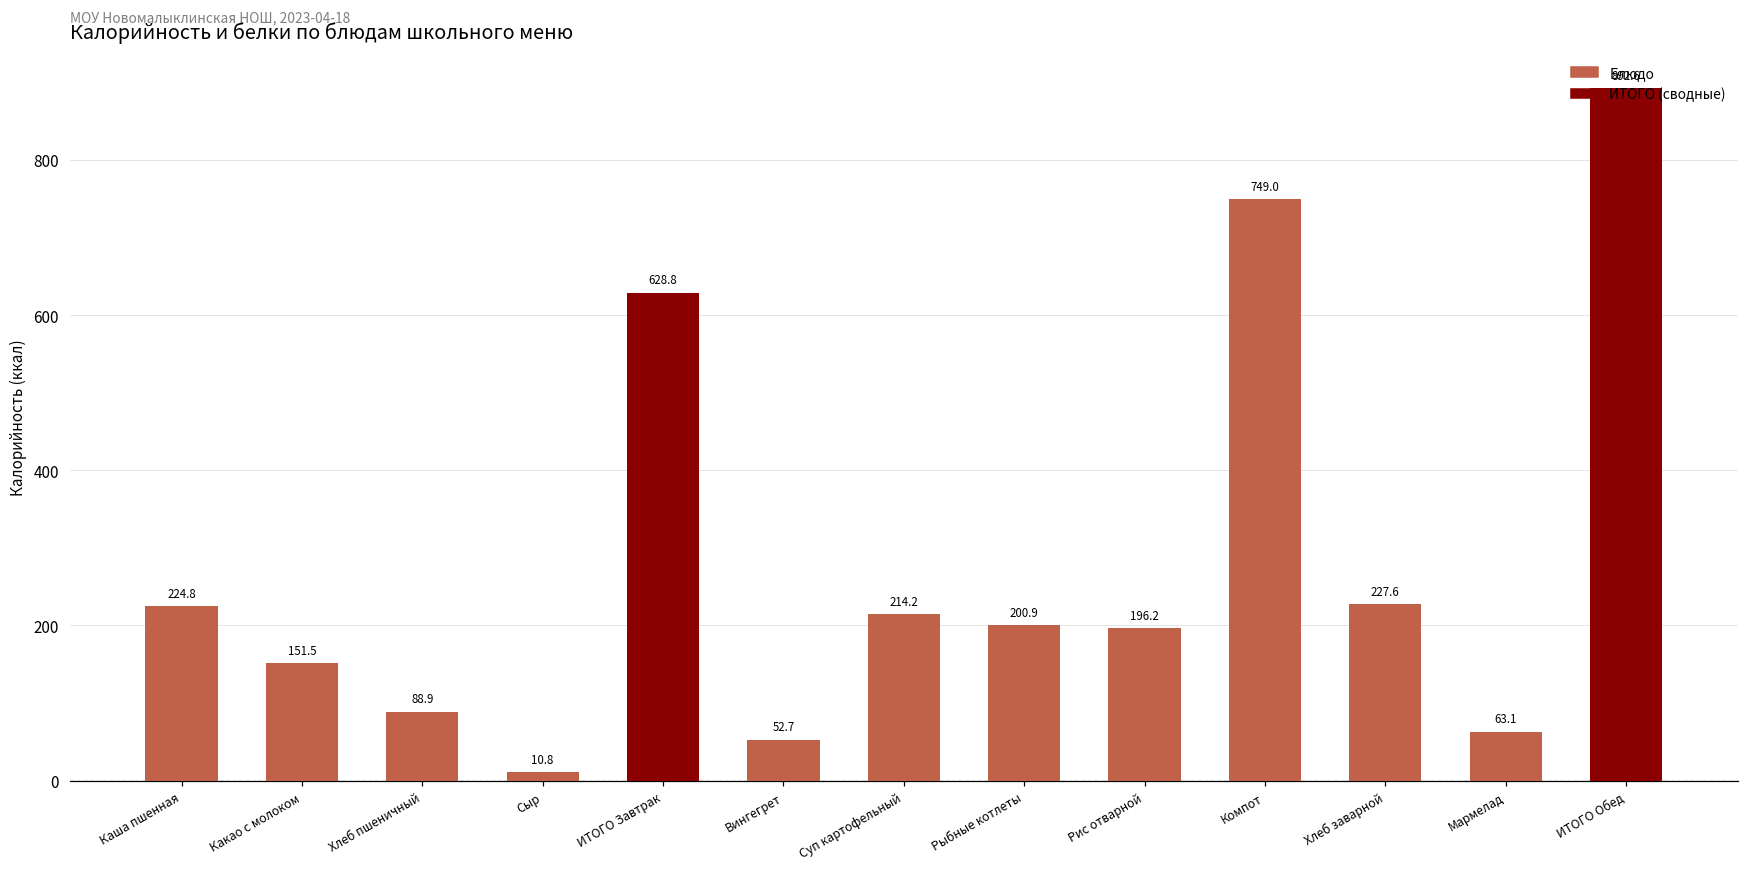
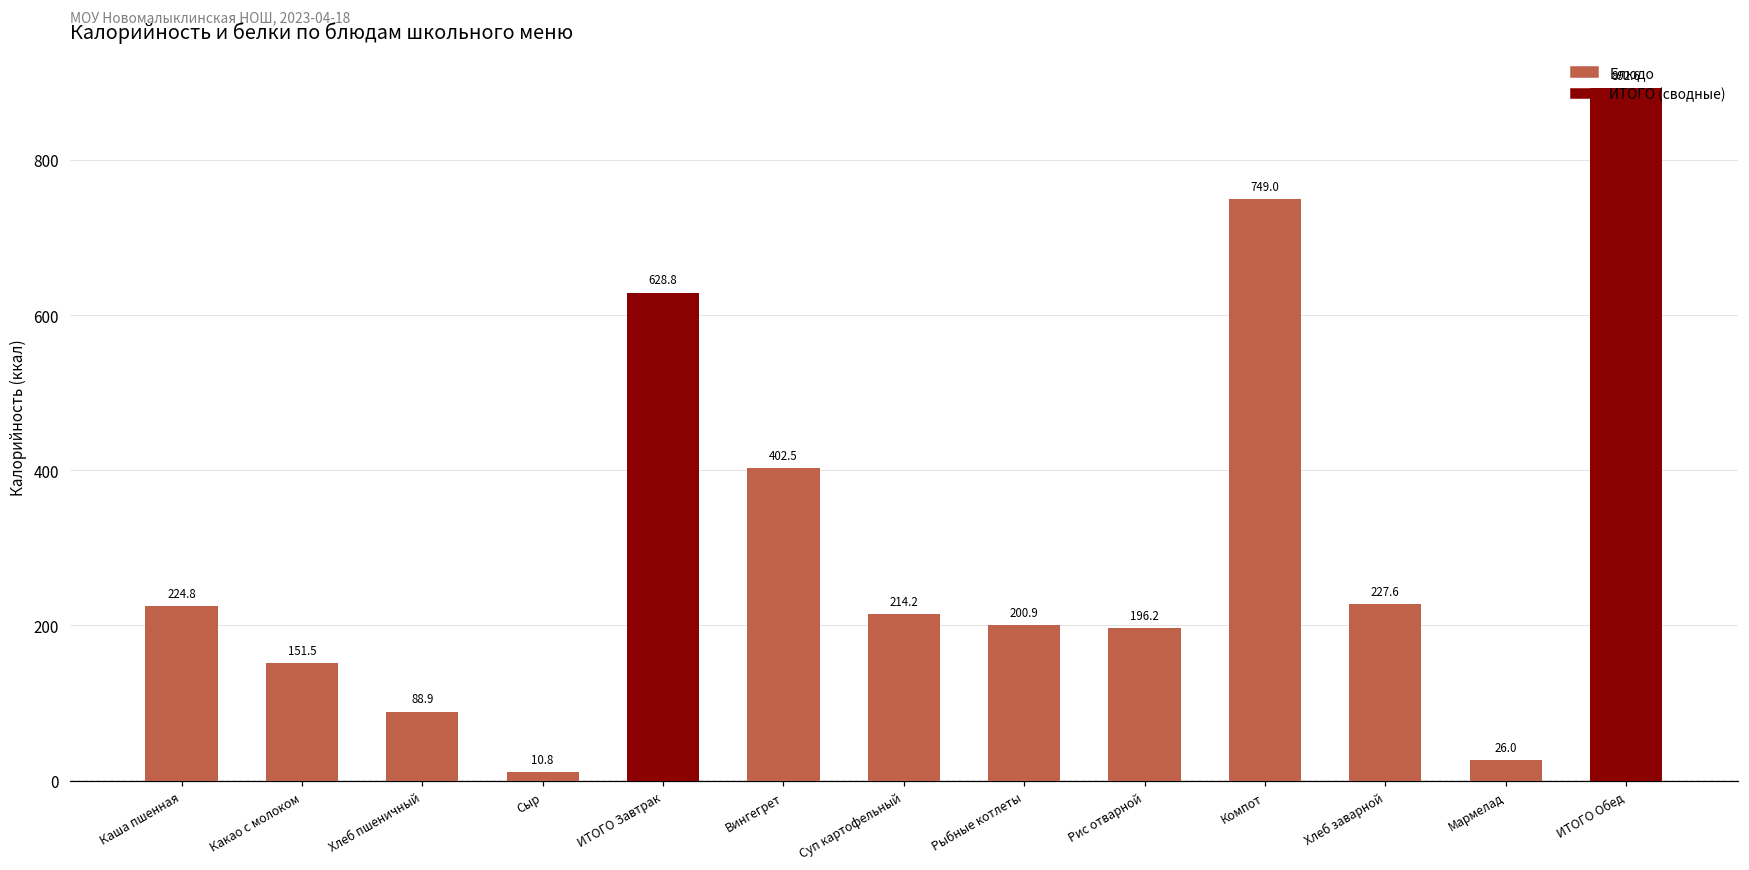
Вингегрет: 52.7 -> 402.5
Мармелад: 63.1 -> 26.0
